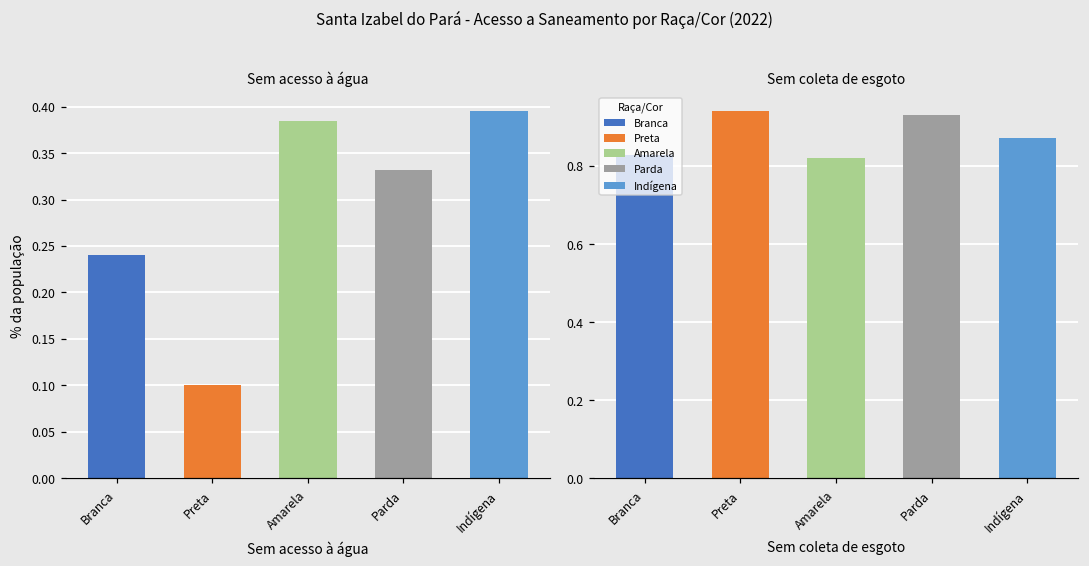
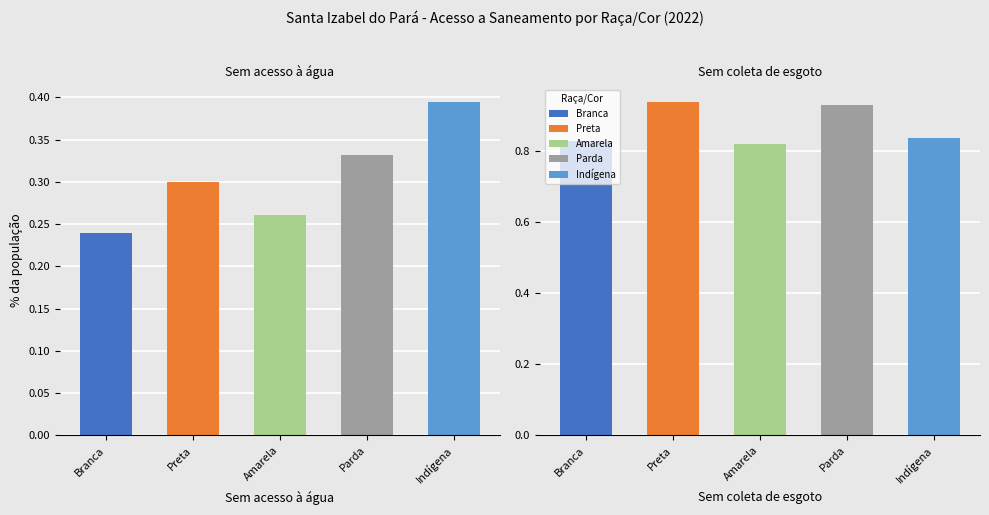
Sem acesso à água, Preta: 0.1 -> 0.3
Sem acesso à água, Amarela: 0.38 -> 0.26
Sem coleta de esgoto, Indígena: 0.87 -> 0.84
